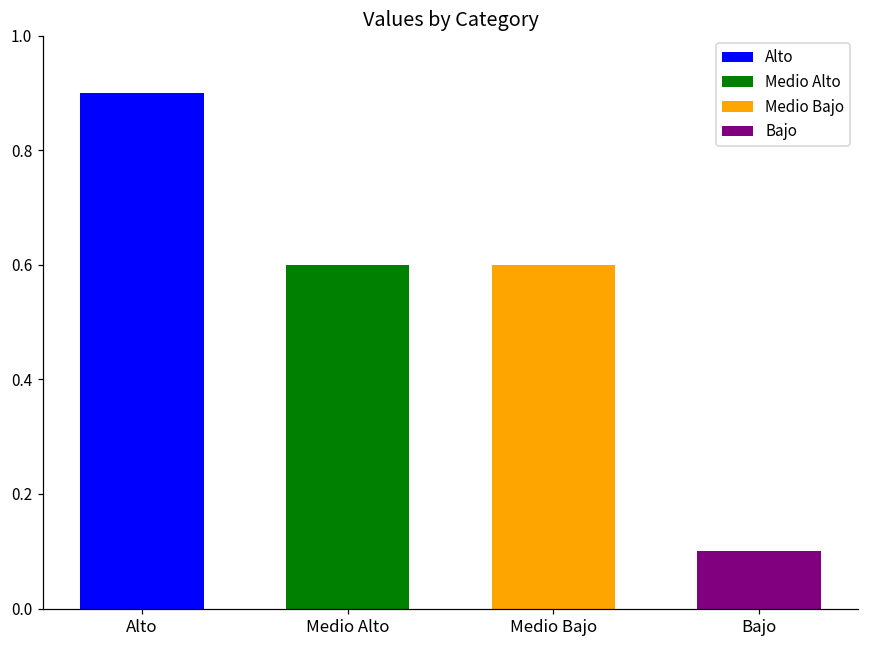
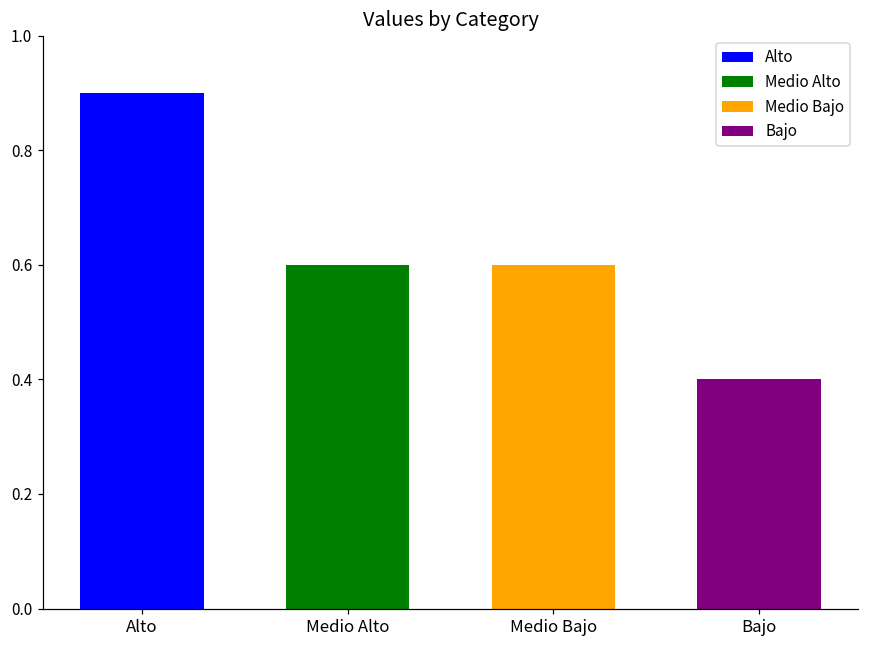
Bajo: 0.1 -> 0.4
